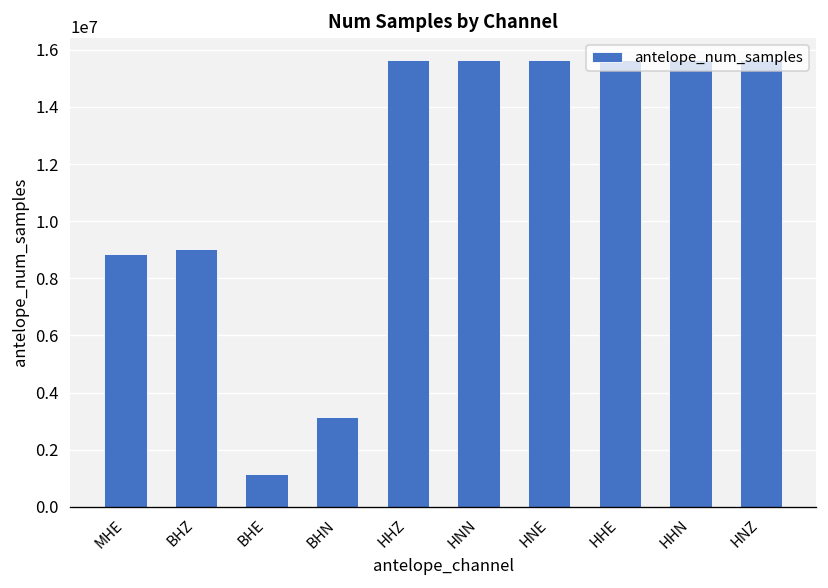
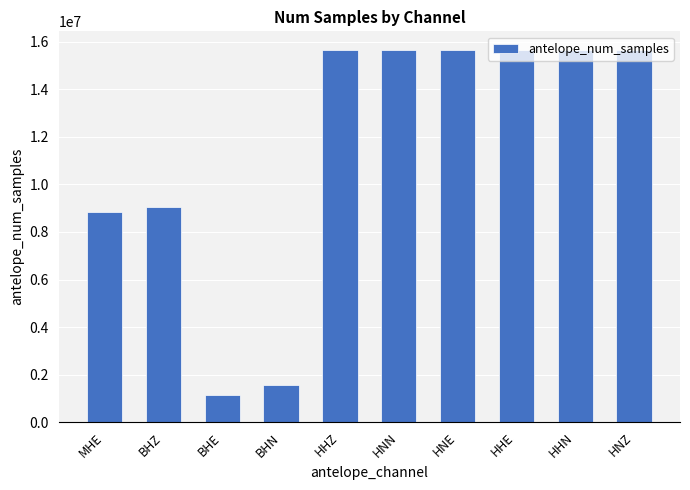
BHN: 3100000 -> 1600000
